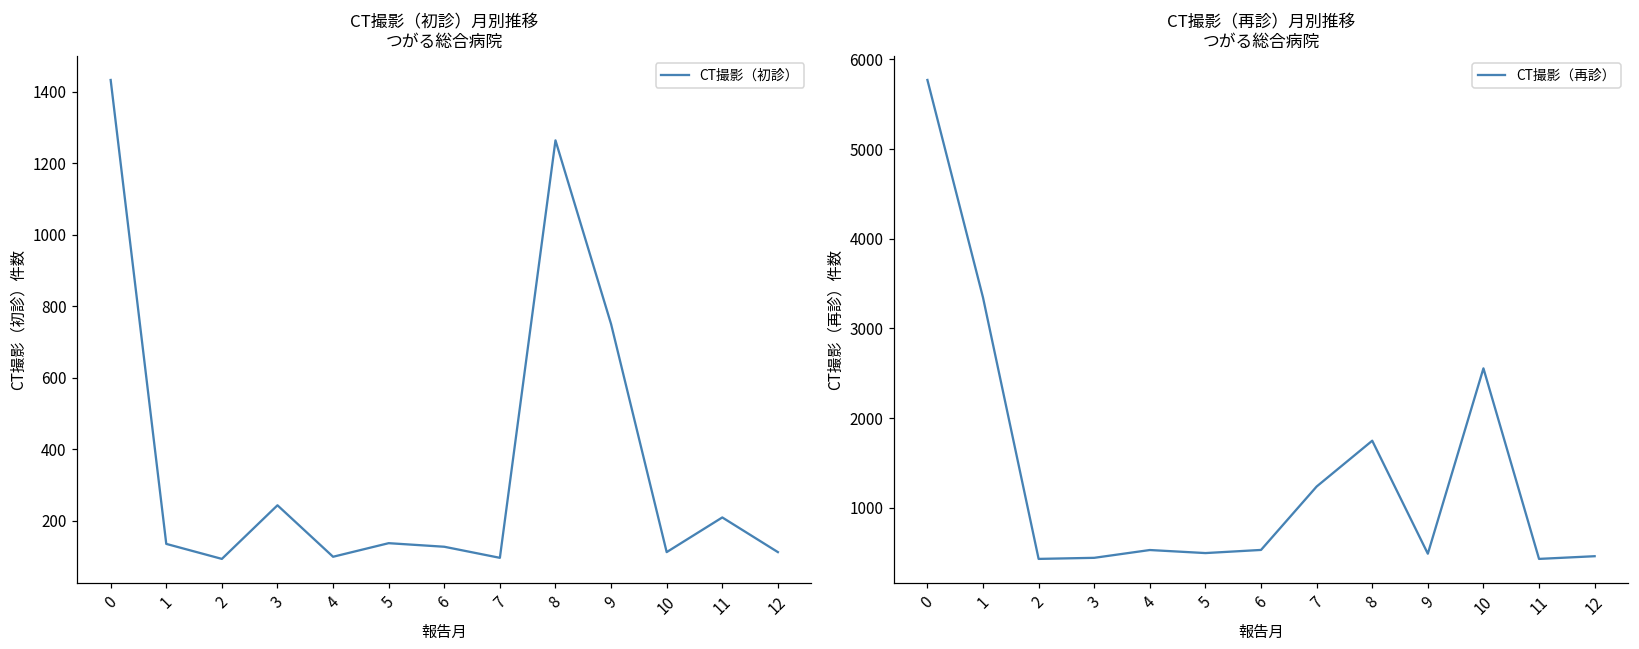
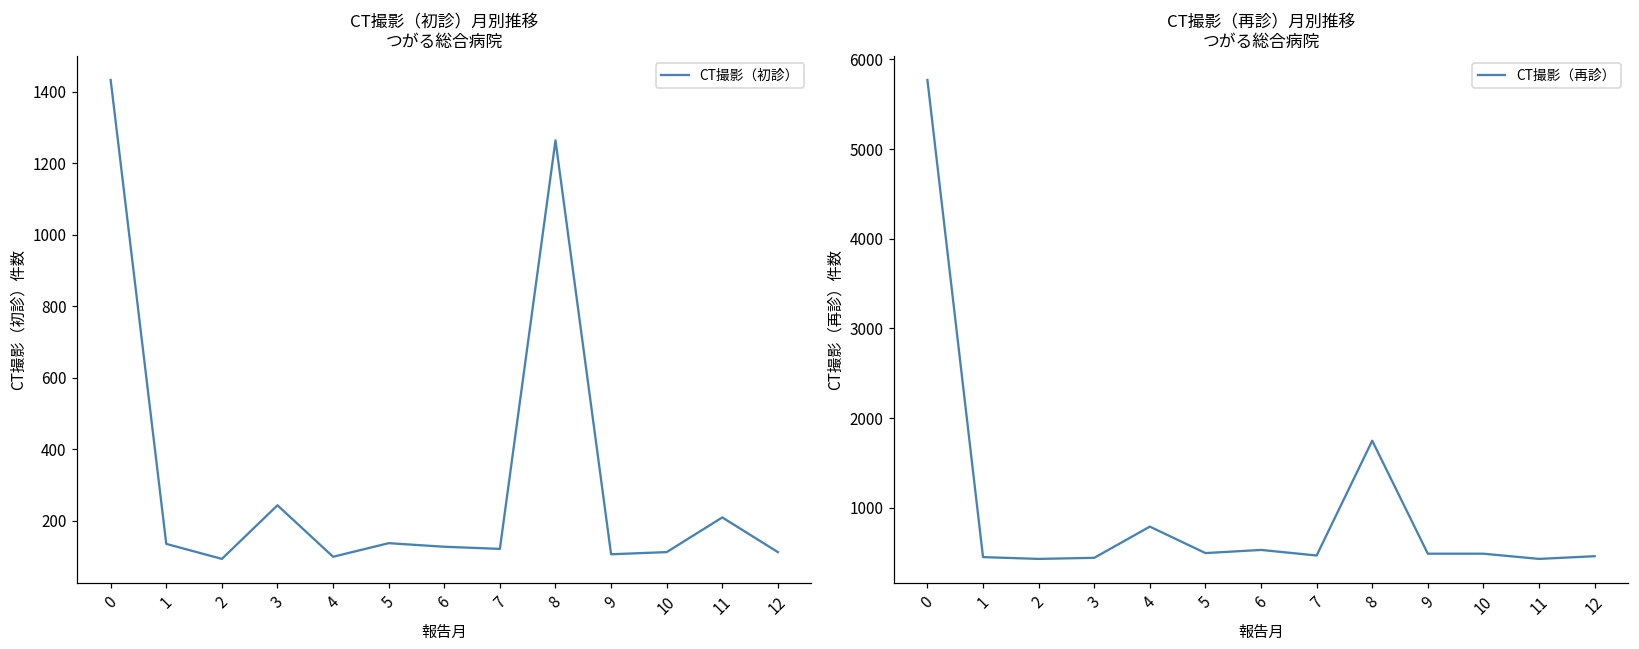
CT撮影（初診）月別推移 つがる総合病院, 7: 100 -> 120
CT撮影（初診）月別推移 つがる総合病院, 9: 750 -> 110
CT撮影（再診）月別推移 つがる総合病院, 1: 3300 -> 500
CT撮影（再診）月別推移 つがる総合病院, 4: 500 -> 800
CT撮影（再診）月別推移 つがる総合病院, 7: 1200 -> 500
CT撮影（再診）月別推移 つがる総合病院, 10: 2600 -> 500
